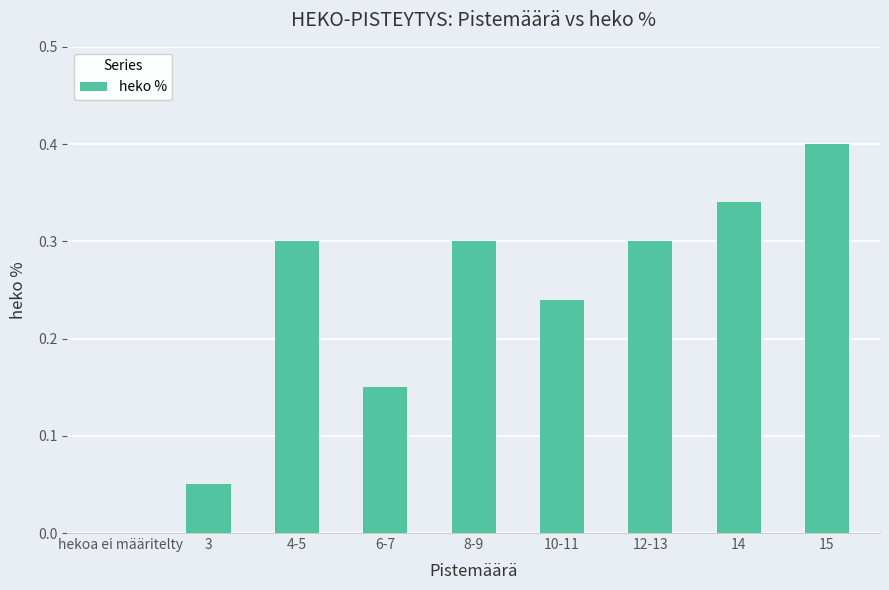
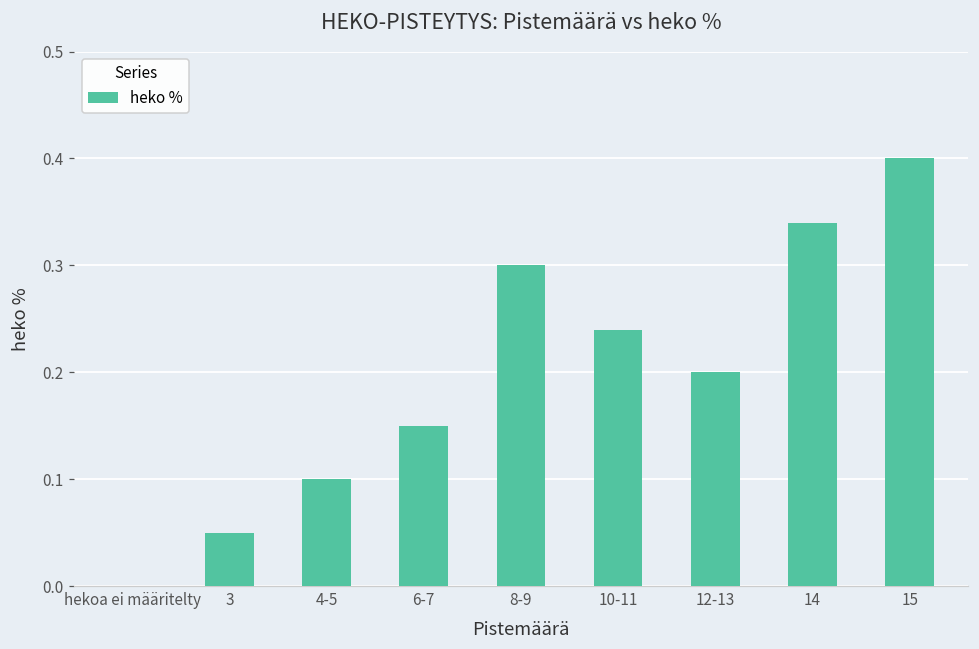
4-5: 0.3 -> 0.1
12-13: 0.3 -> 0.2
